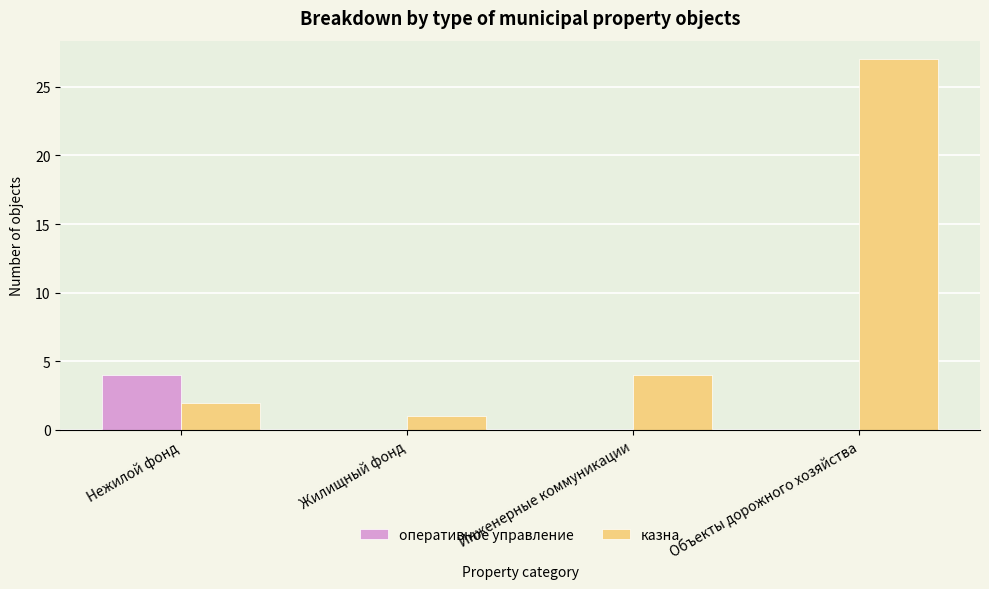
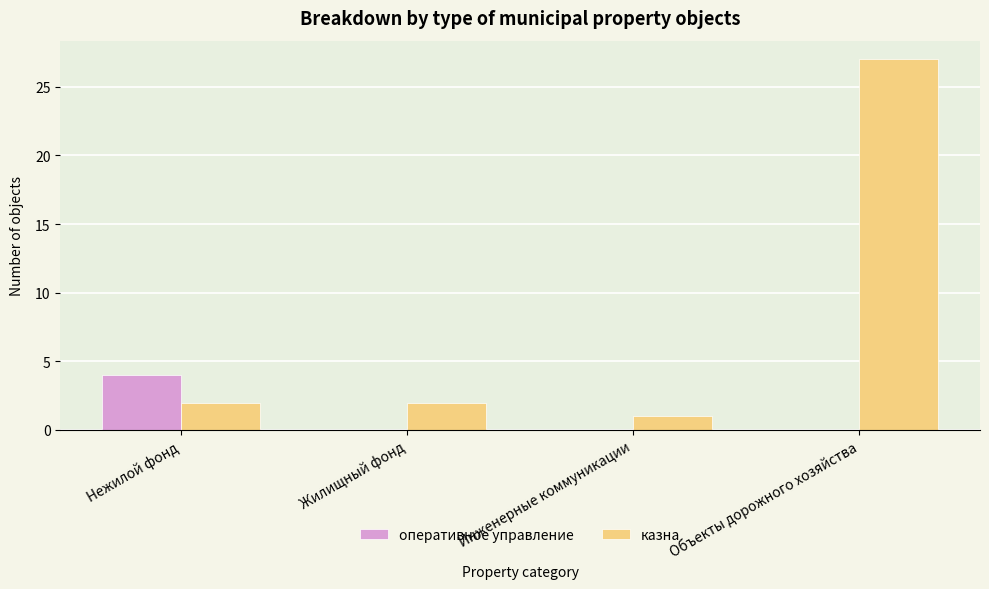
казна, Жилищный фонд: 1 -> 2
казна, Инженерные коммуникации: 4 -> 1
